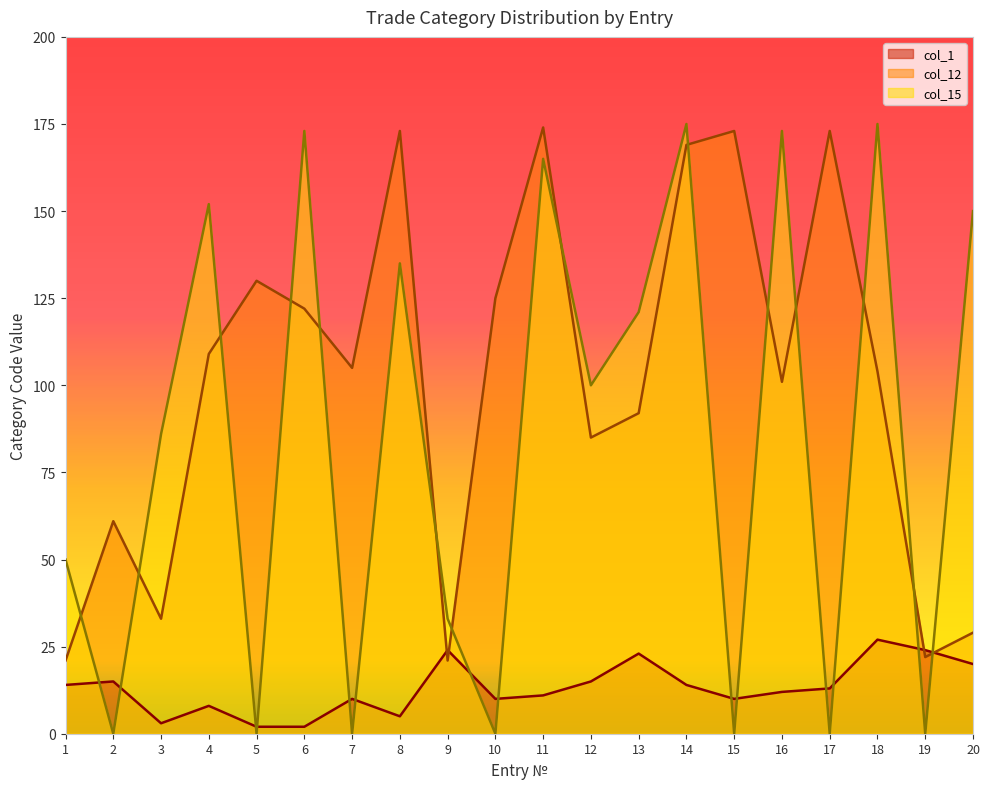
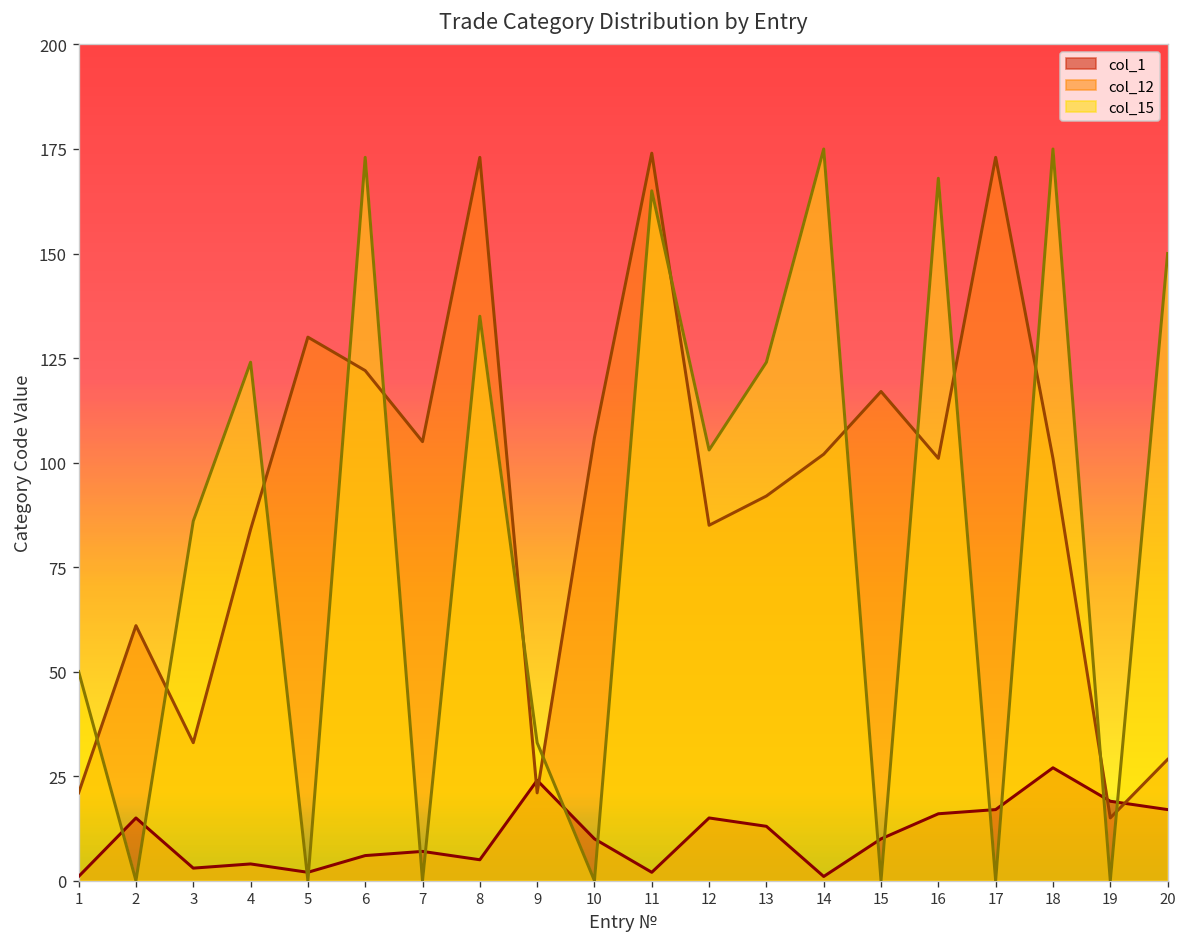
col_1, 1: 14 -> 1
col_1, 4: 8 -> 4
col_12, 4: 109 -> 84
col_15, 4: 152 -> 124
col_1, 6: 2 -> 6
col_1, 7: 10 -> 7
col_12, 10: 125 -> 106
col_1, 11: 11 -> 2
col_15, 12: 100 -> 103
col_1, 13: 23 -> 13
col_15, 13: 121 -> 124
col_1, 14: 14 -> 1
col_12, 14: 169 -> 102
col_12, 15: 173 -> 117
col_1, 16: 12 -> 16
col_15, 16: 173 -> 168
col_1, 17: 13 -> 17
col_12, 18: 104 -> 101
col_1, 19: 24 -> 19
col_12, 19: 22 -> 15
col_1, 20: 20 -> 17
